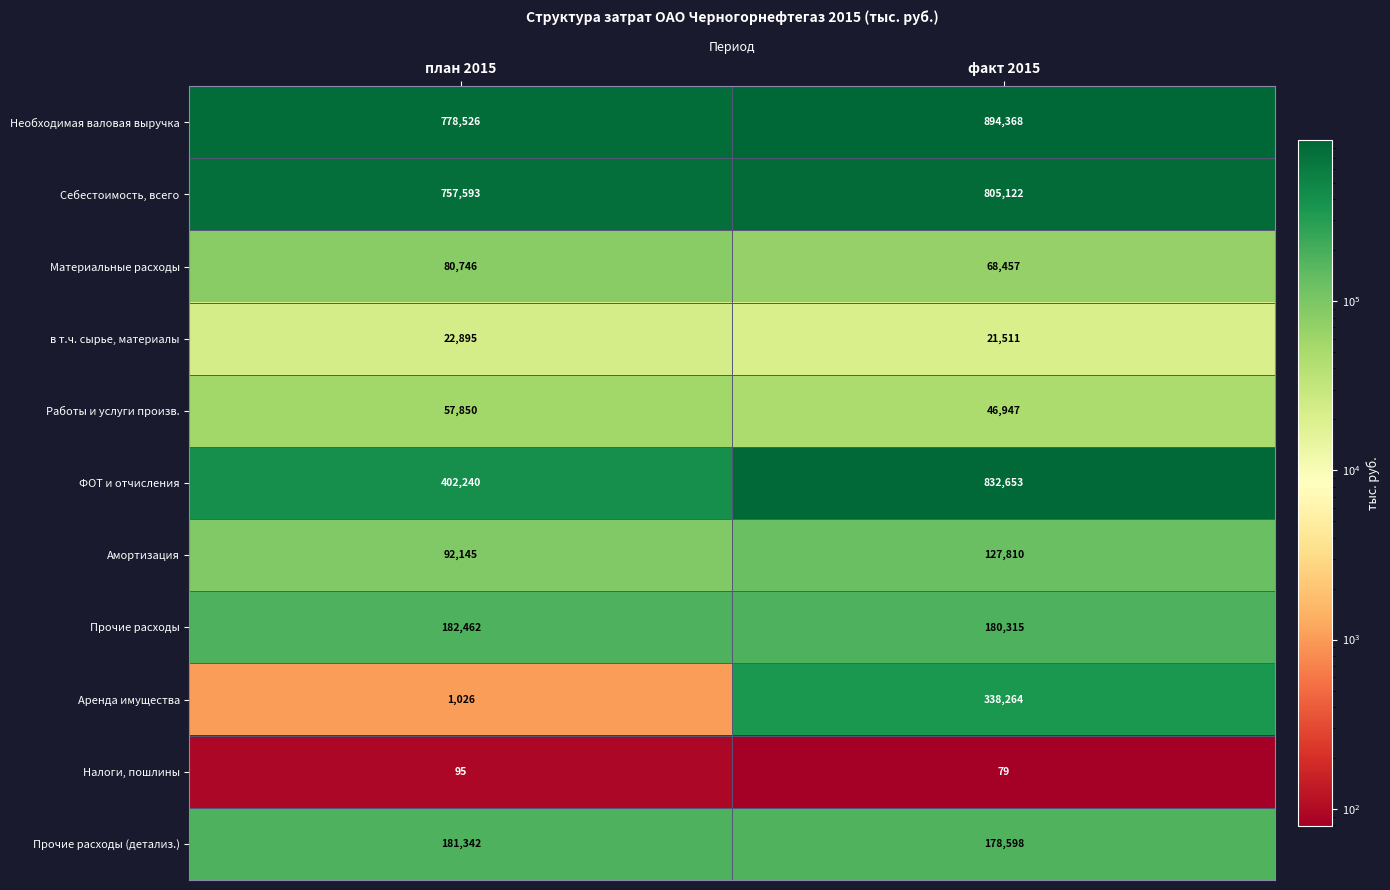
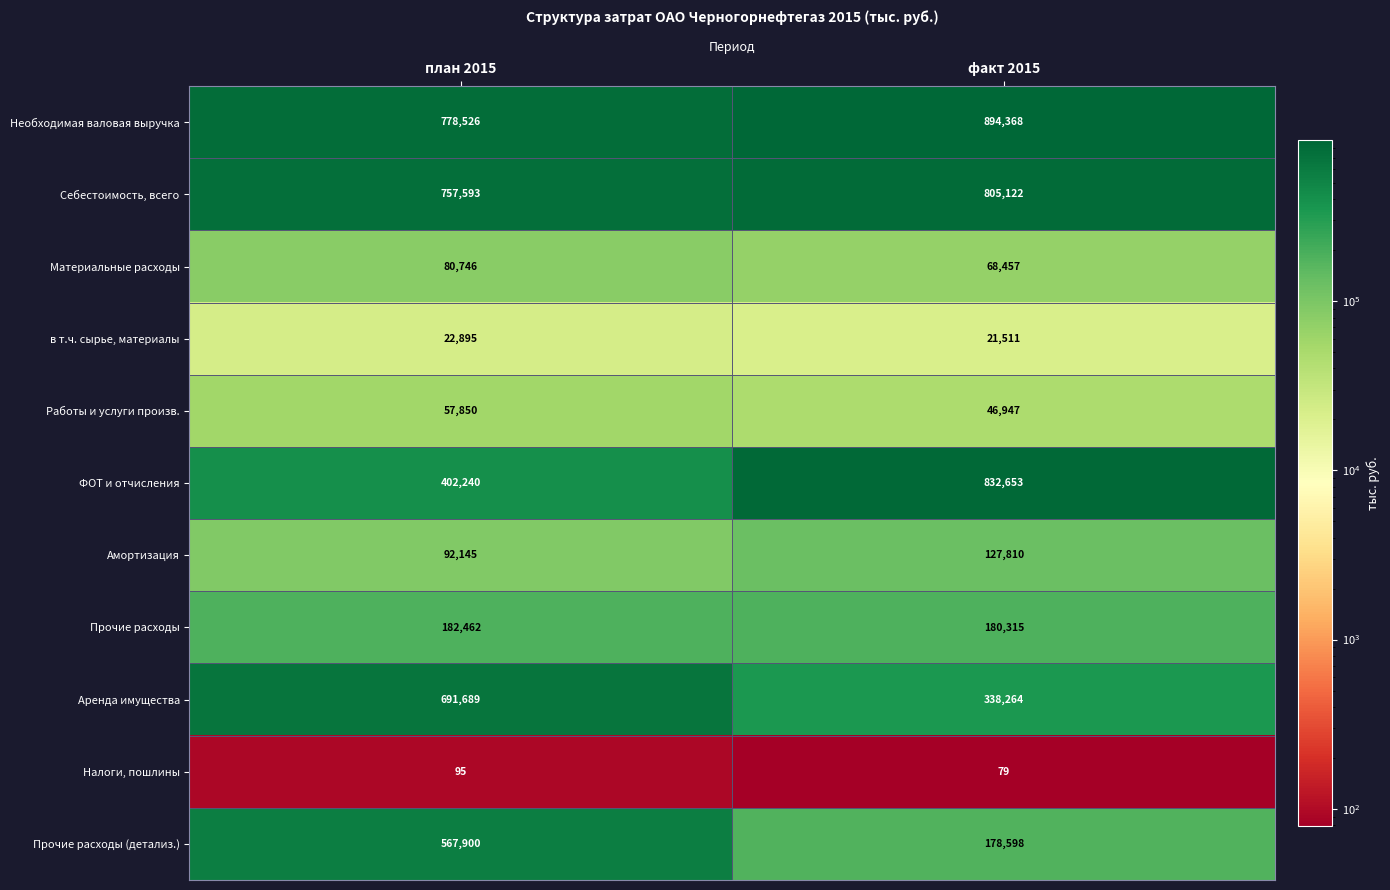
Аренда имущества, план 2015: 1,026 -> 691,689
Прочие расходы (детализ.), план 2015: 181,342 -> 567,900
